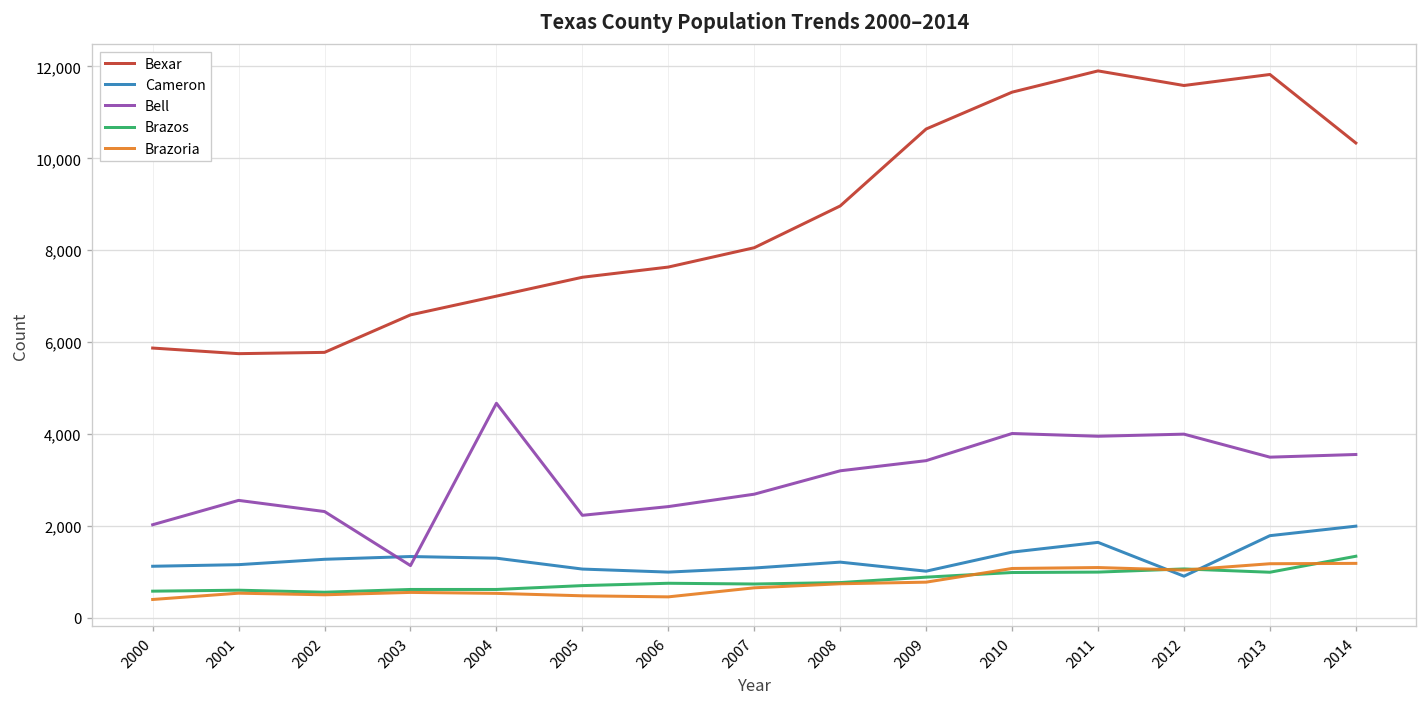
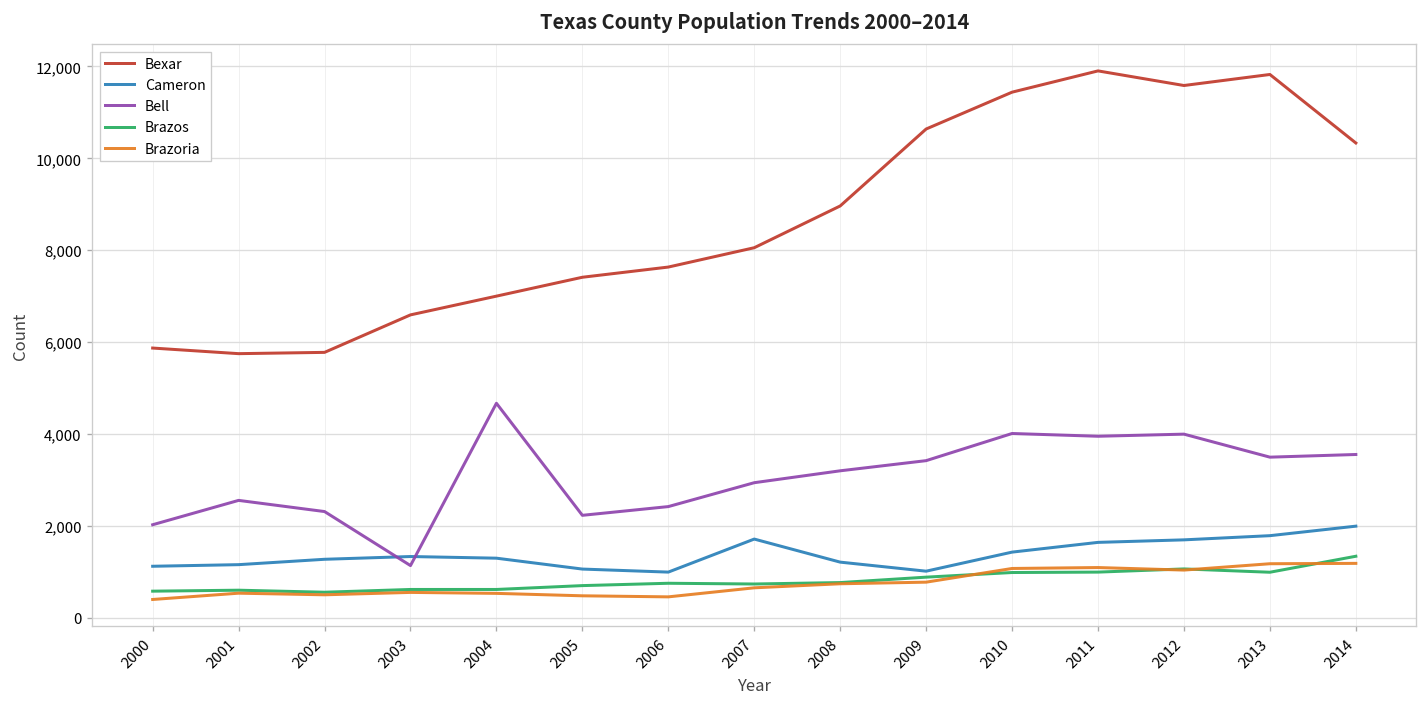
Cameron, 2007: 1,100 -> 1,700
Bell, 2007: 2,700 -> 2,900
Cameron, 2012: 900 -> 1,700
